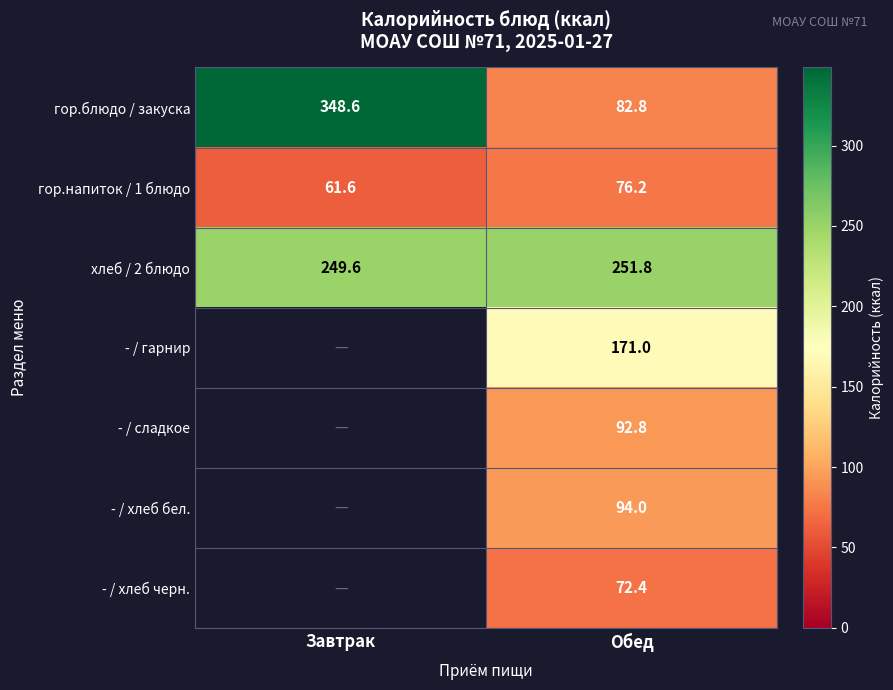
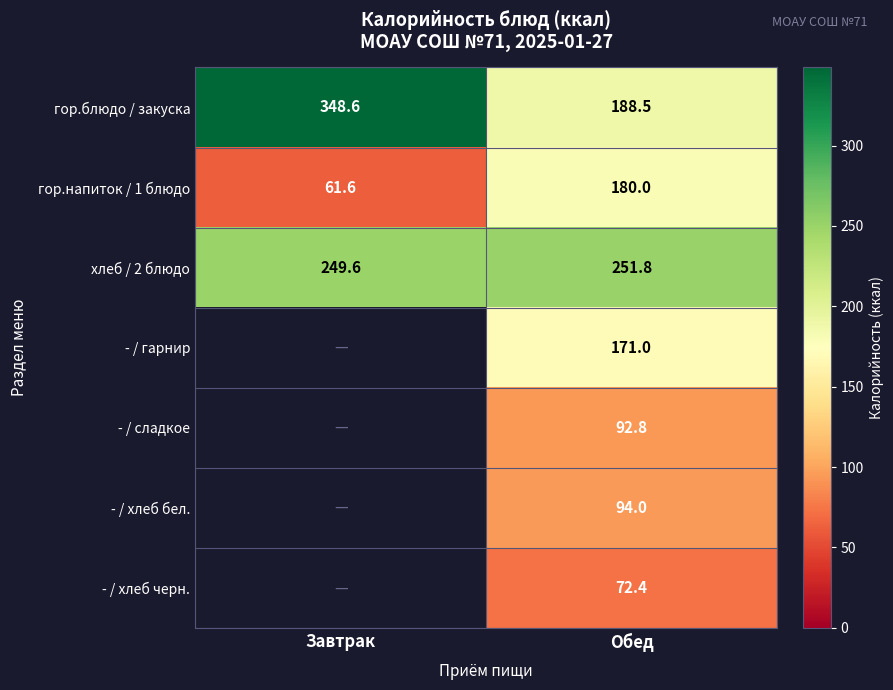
гор.блюдо / закуска, Обед: 82.8 -> 188.5
гор.напиток / 1 блюдо, Обед: 76.2 -> 180.0
